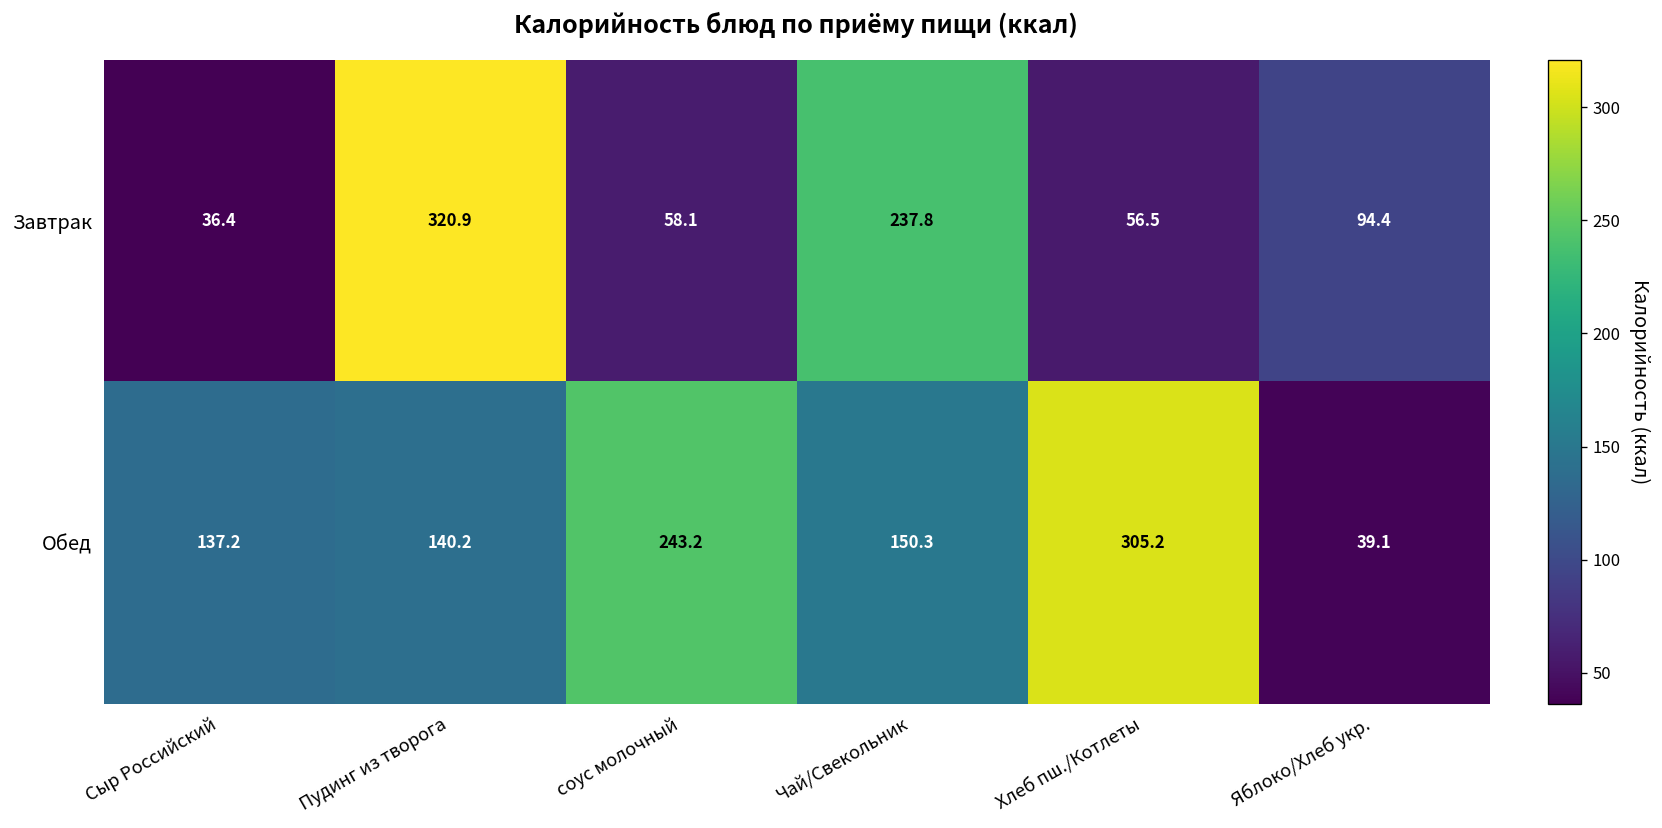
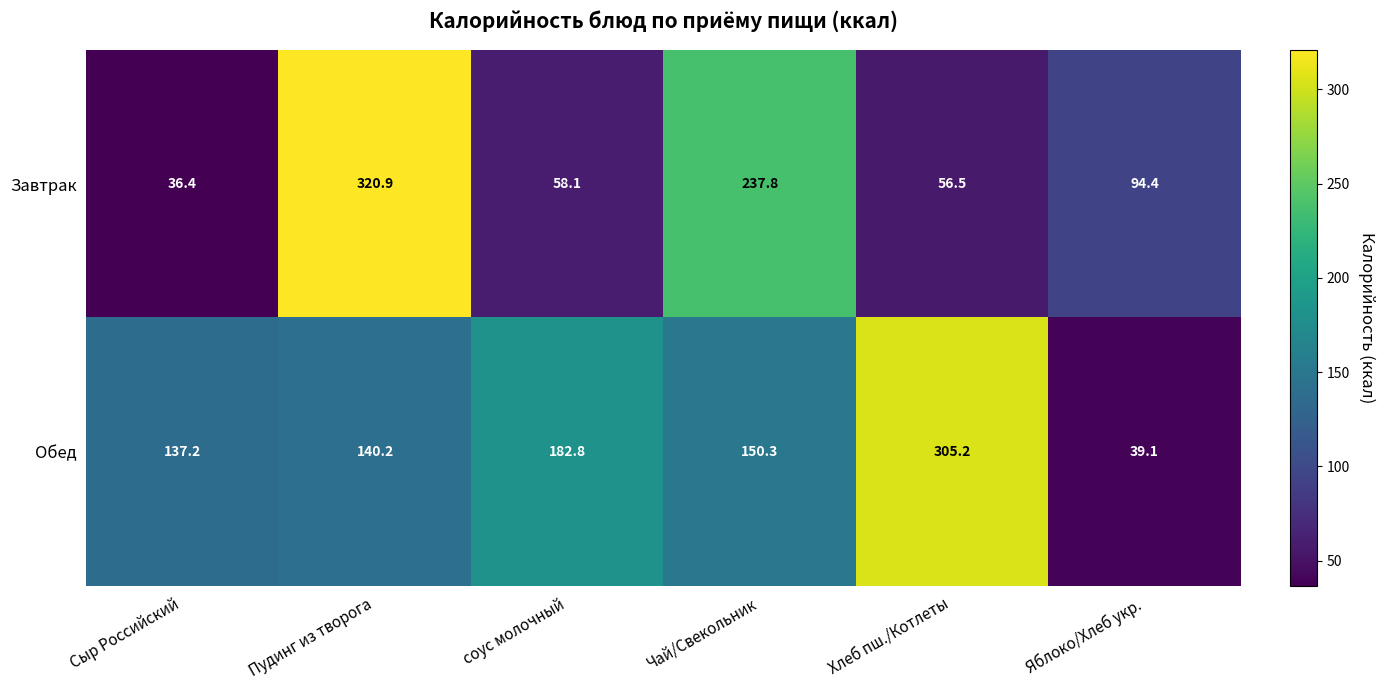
Обед, соус молочный: 243.2 -> 182.8
